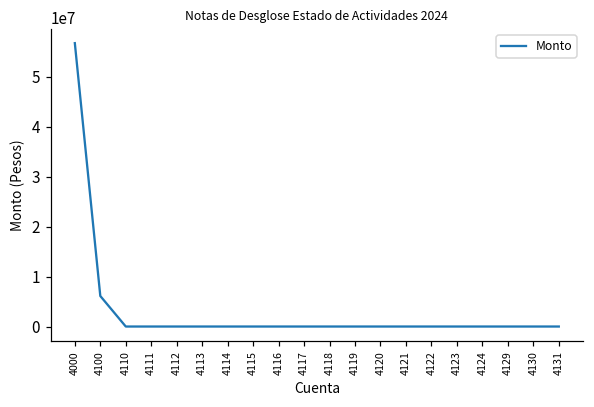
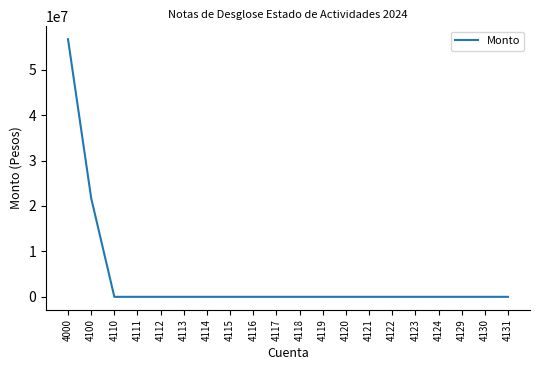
4100: 6000000 -> 22000000
